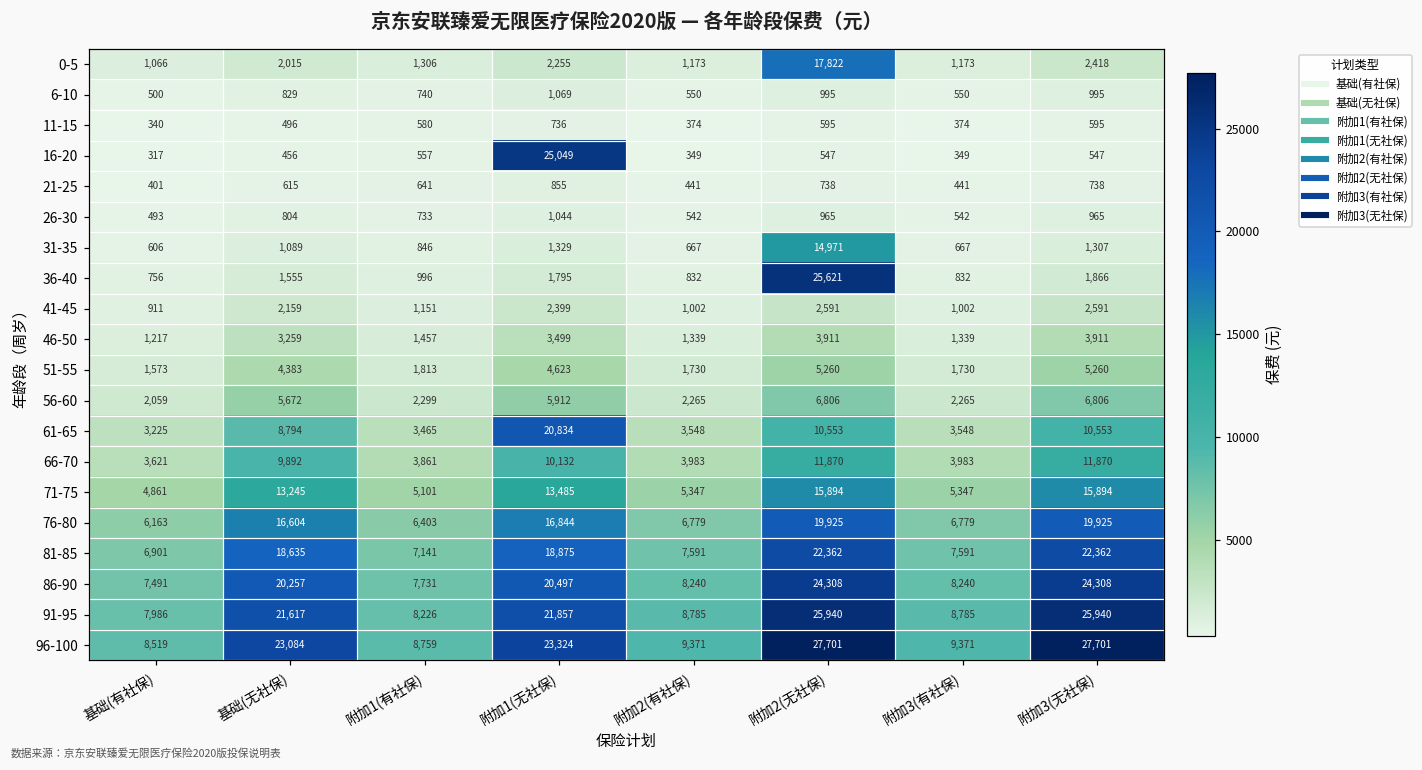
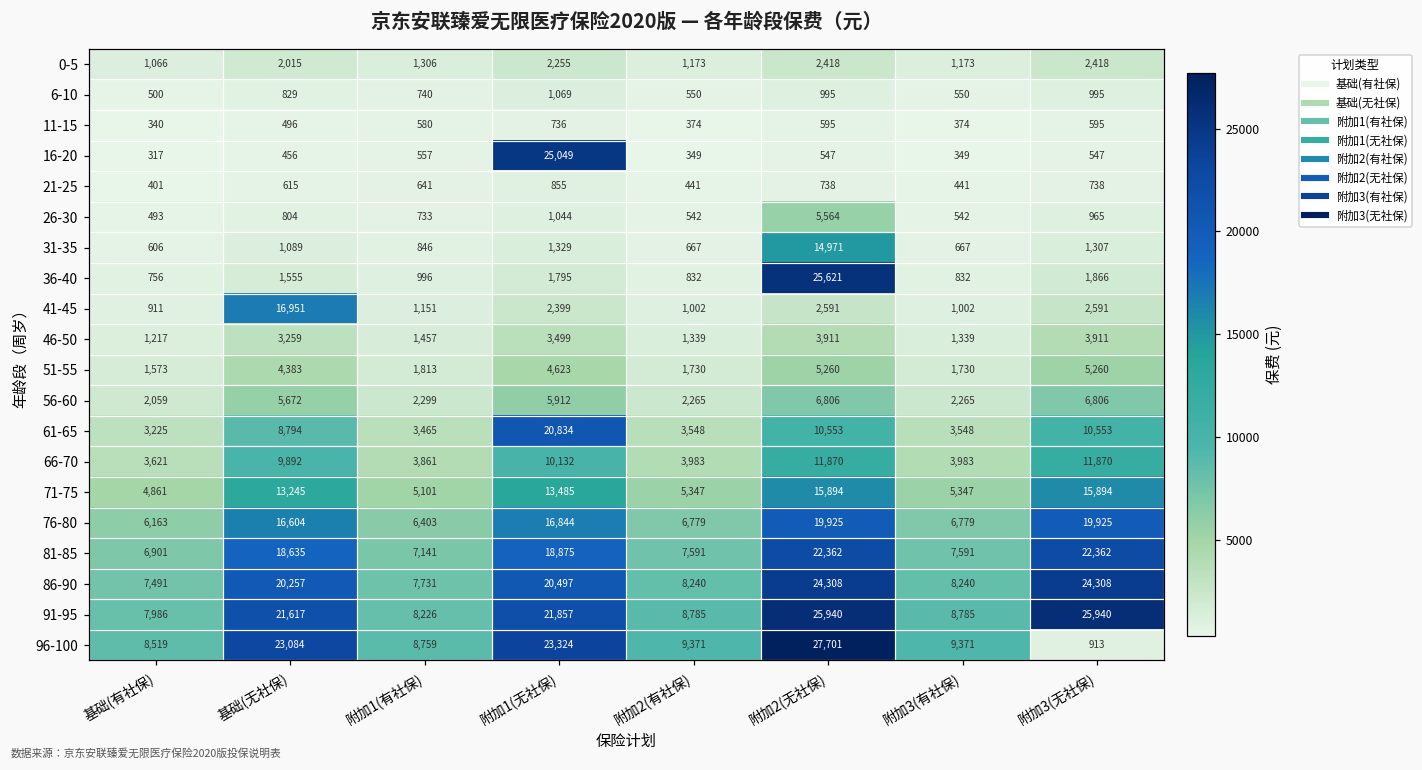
0-5, 附加2(无社保): 17,822 -> 2,418
26-30, 附加2(无社保): 965 -> 5,564
41-45, 基础(无社保): 2,159 -> 16,951
96-100, 附加3(无社保): 27,701 -> 913
